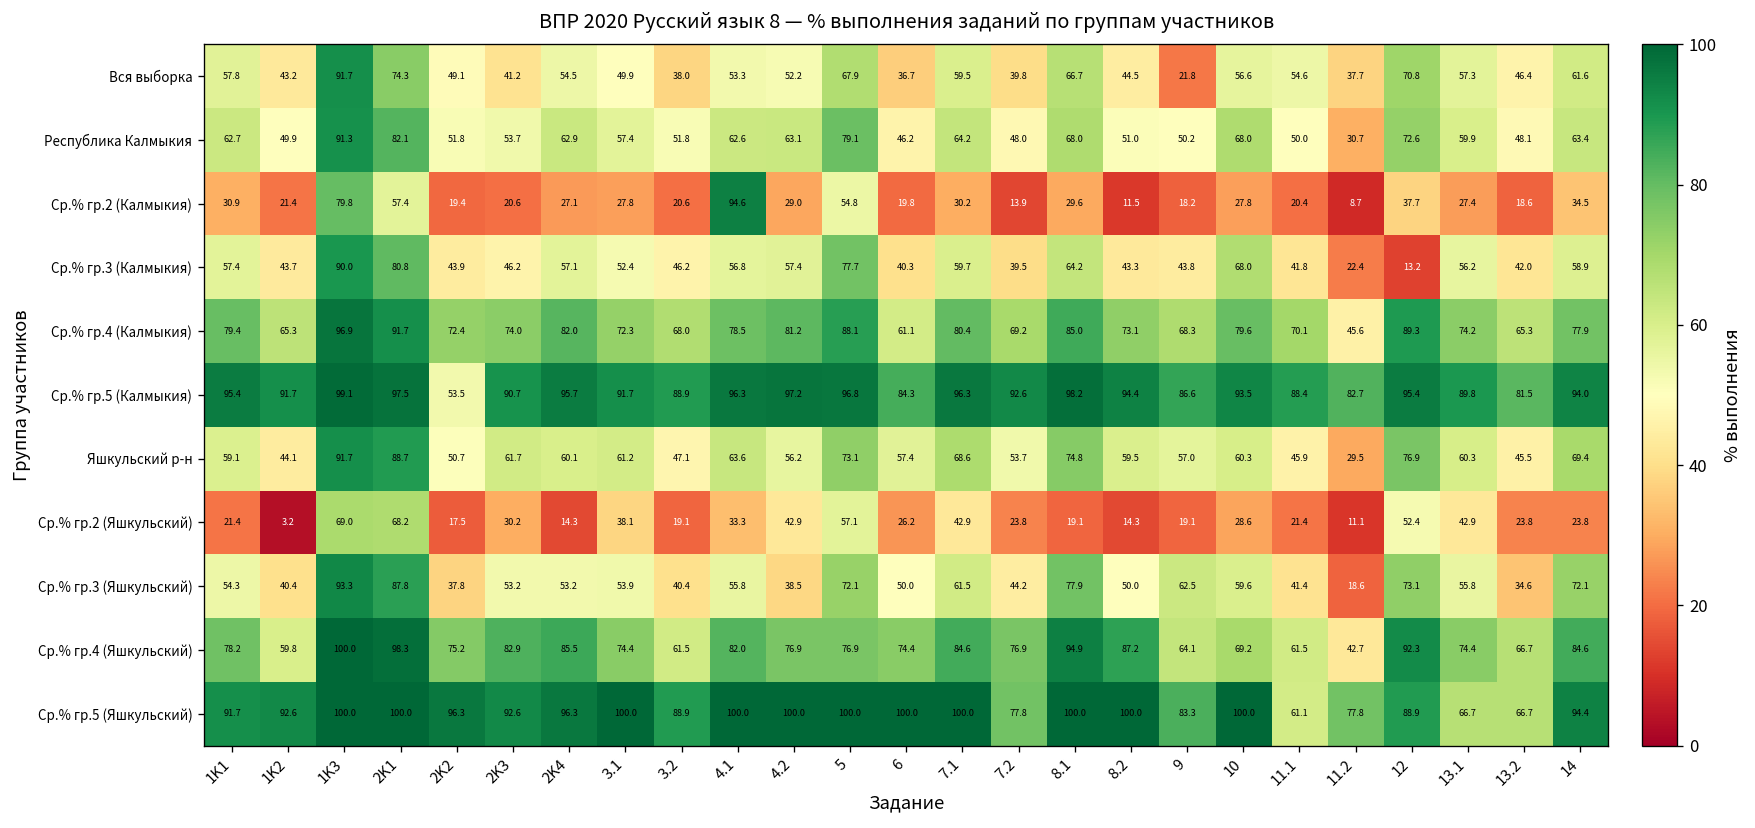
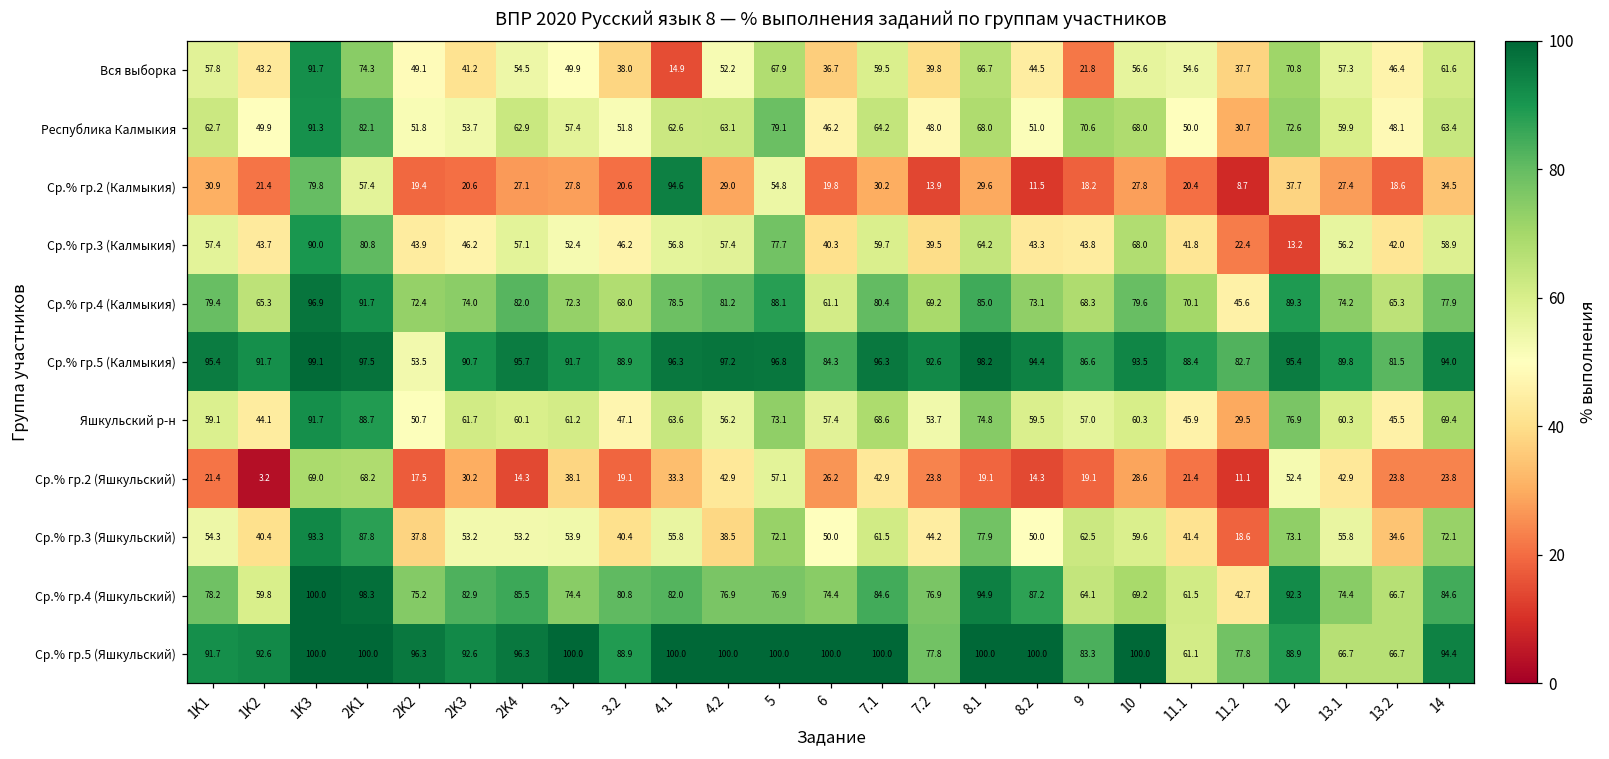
Вся выборка, 4.1: 53.3 -> 14.9
Республика Калмыкия, 9: 50.2 -> 70.6
Ср.% гр.4 (Яшкульский), 3.2: 61.5 -> 80.8
